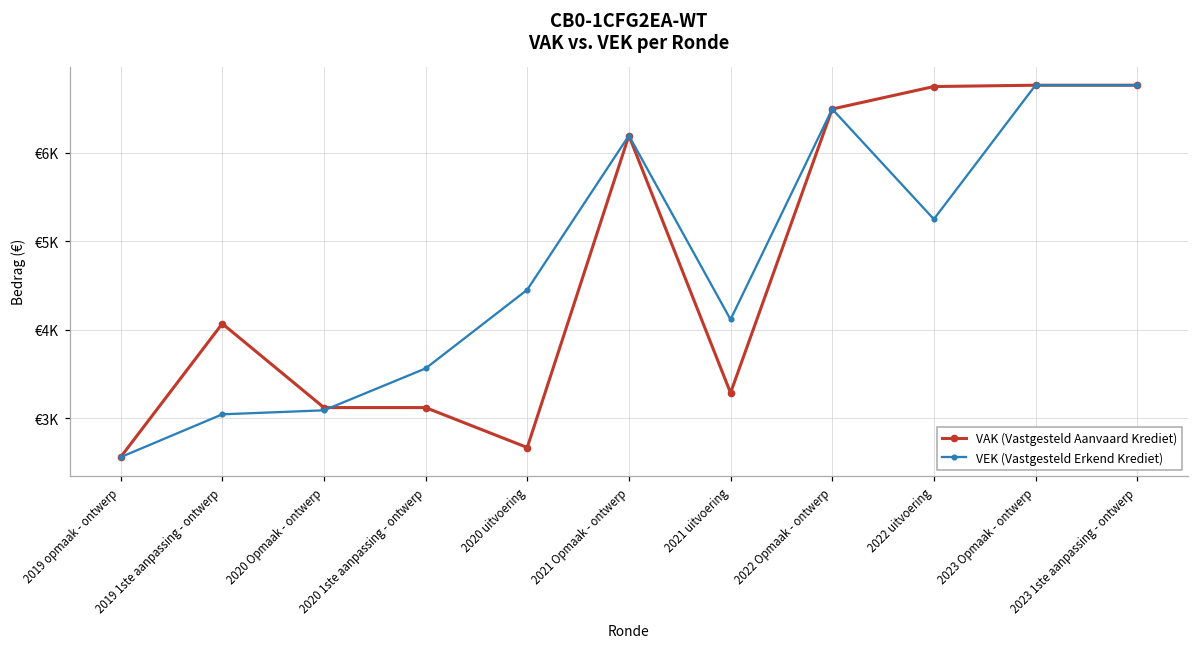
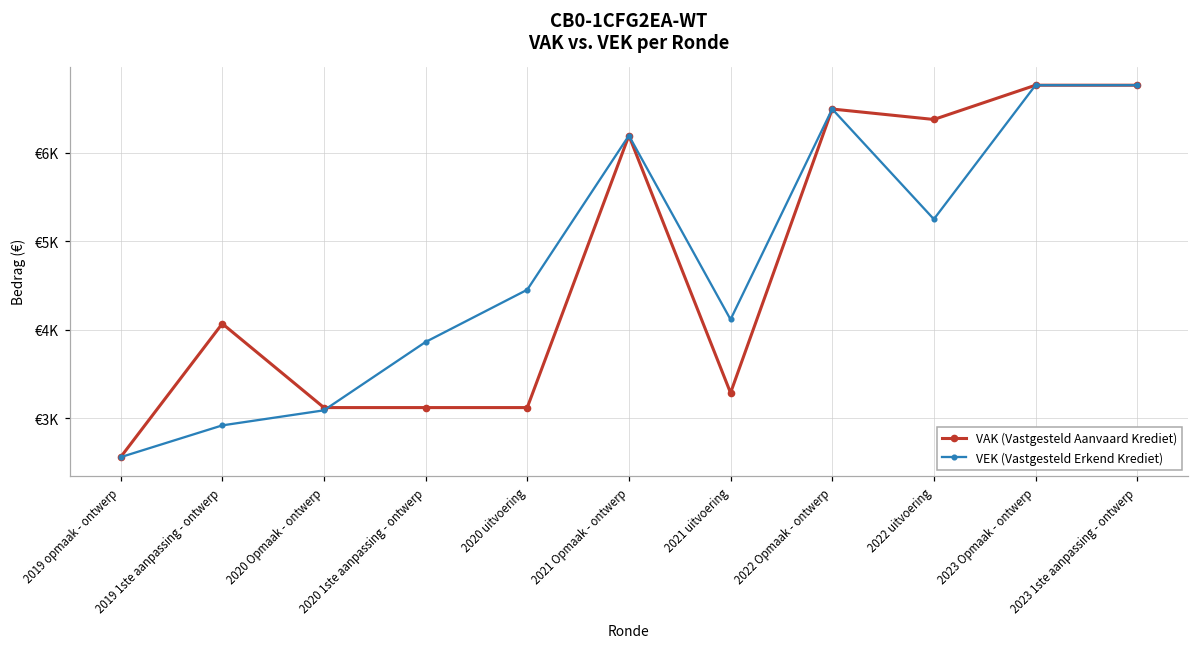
VEK (Vastgesteld Erkend Krediet), 2019 1ste aanpassing - ontwerp: €3000 -> €2900
VEK (Vastgesteld Erkend Krediet), 2020 1ste aanpassing - ontwerp: €3600 -> €3900
VAK (Vastgesteld Aanvaard Krediet), 2020 uitvoering: €2700 -> €3100
VAK (Vastgesteld Aanvaard Krediet), 2022 uitvoering: €6700 -> €6400
